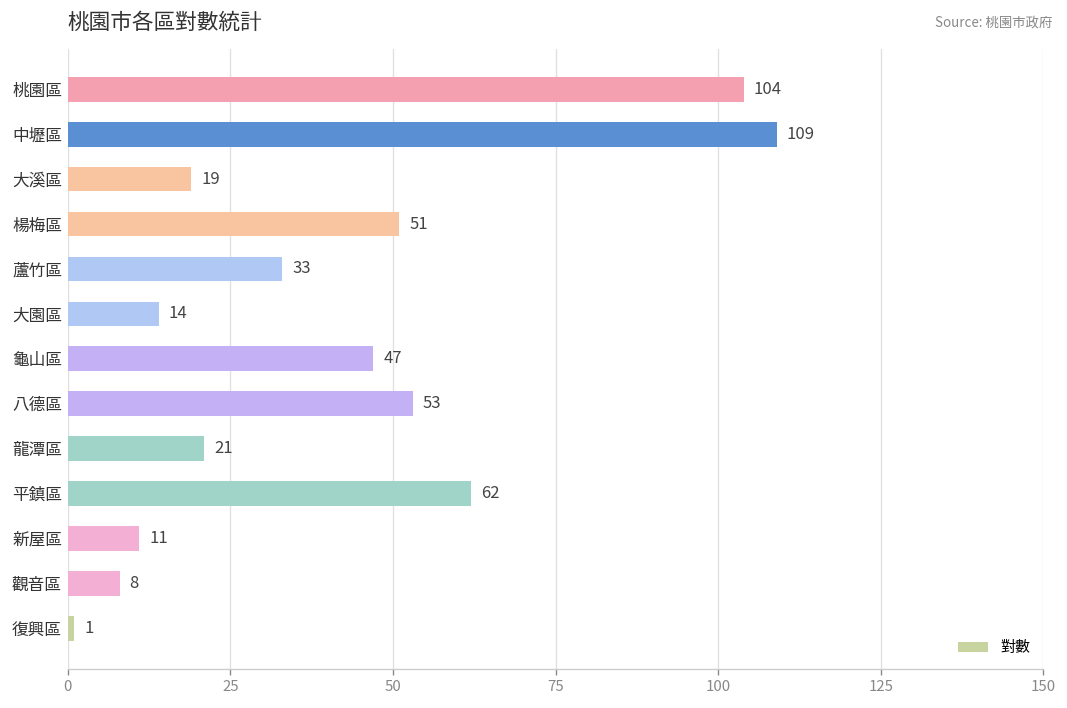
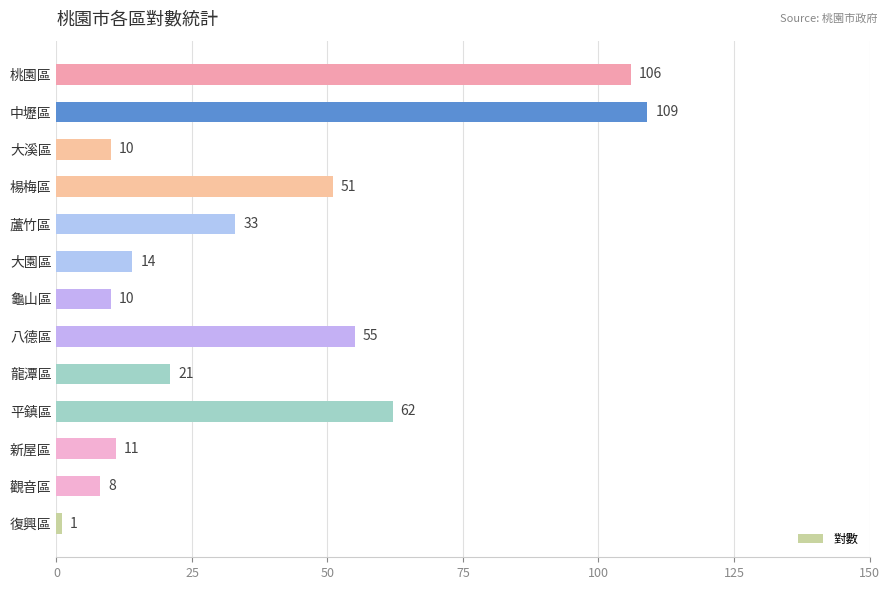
桃園區: 104 -> 106
大溪區: 19 -> 10
龜山區: 47 -> 10
八德區: 53 -> 55
